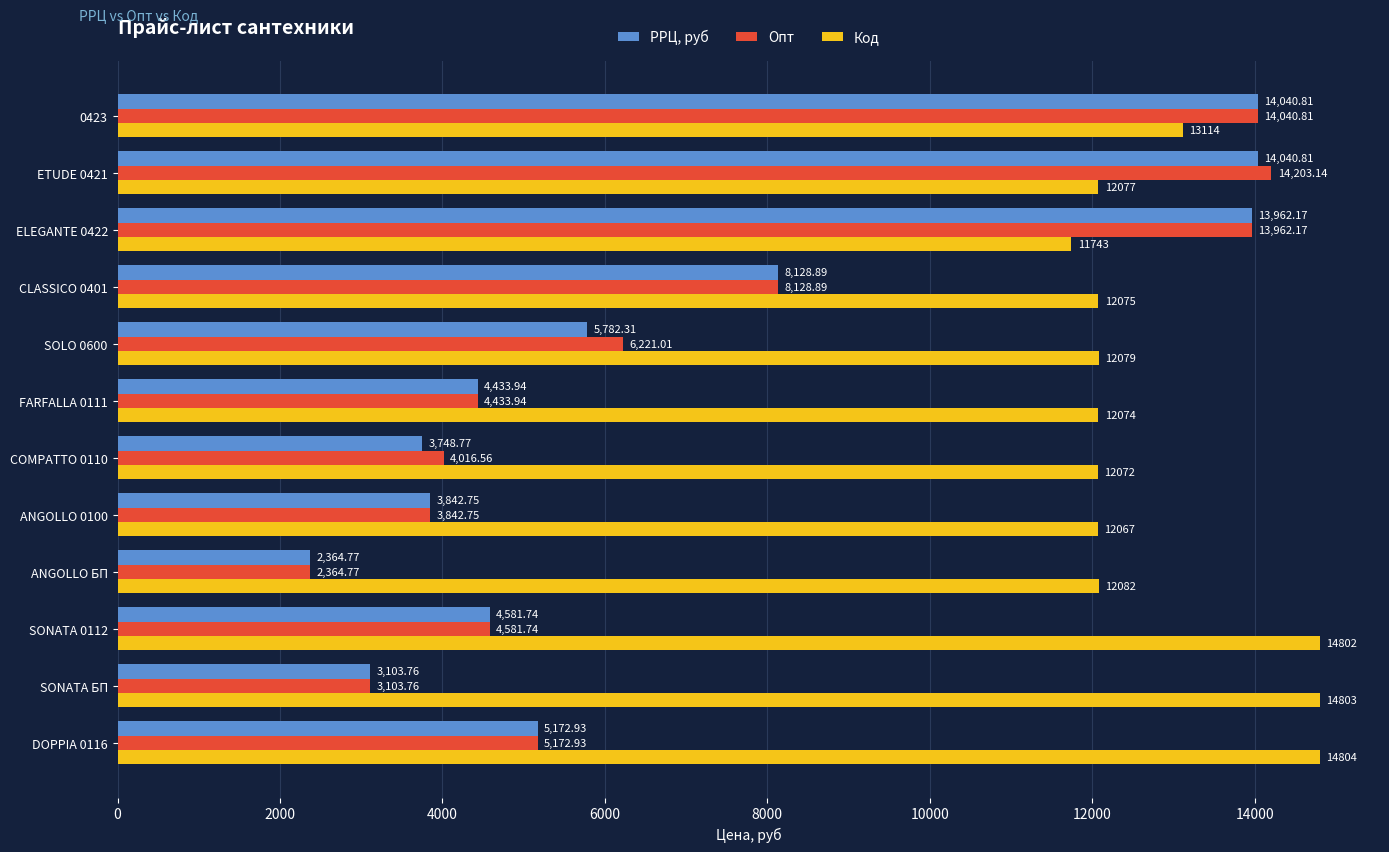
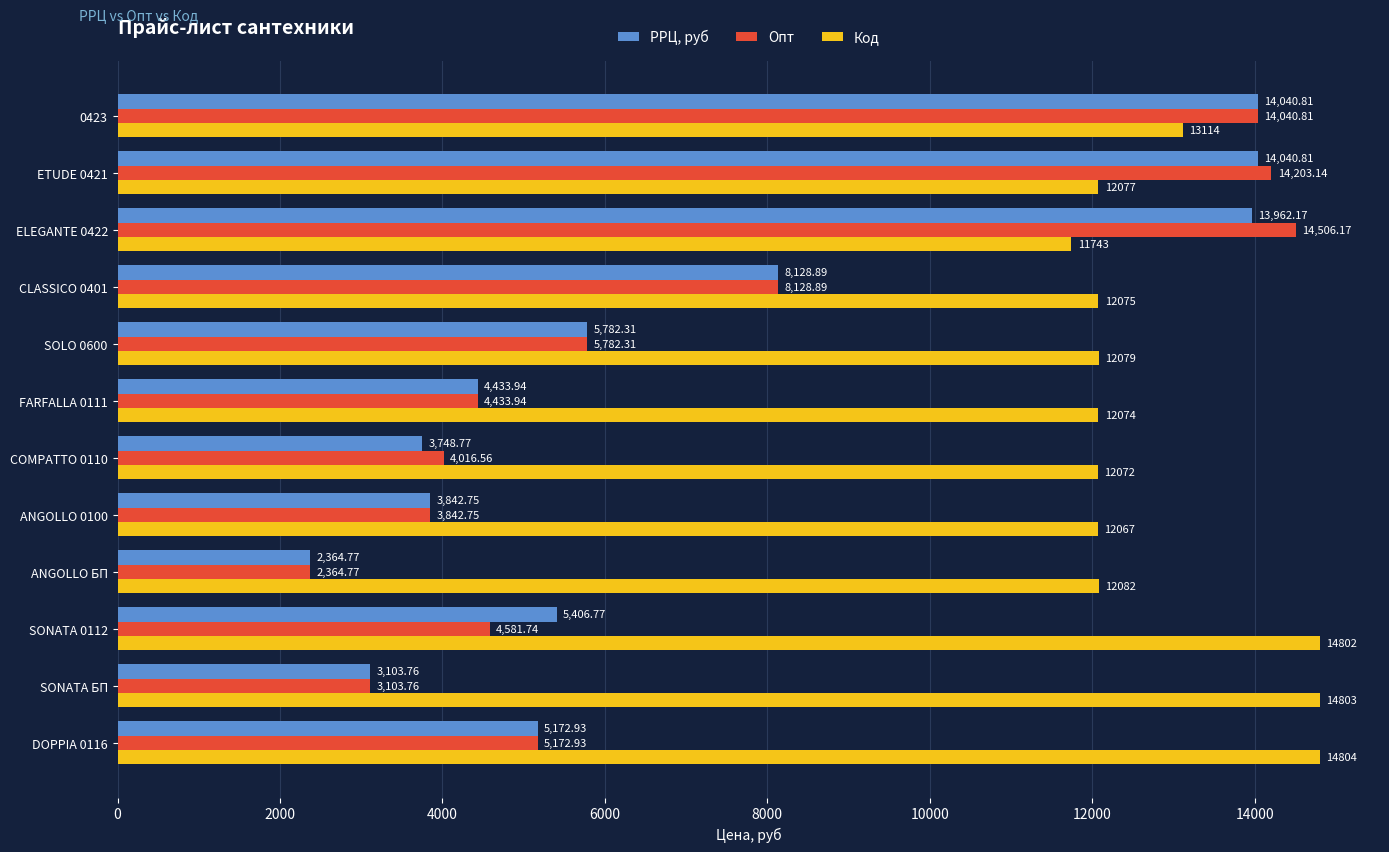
Опт, ELEGANTE 0422: 13,962.17 -> 14,506.17
Опт, SOLO 0600: 6,221.01 -> 5,782.31
РРЦ, руб, SONATA 0112: 4,581.74 -> 5,406.77
